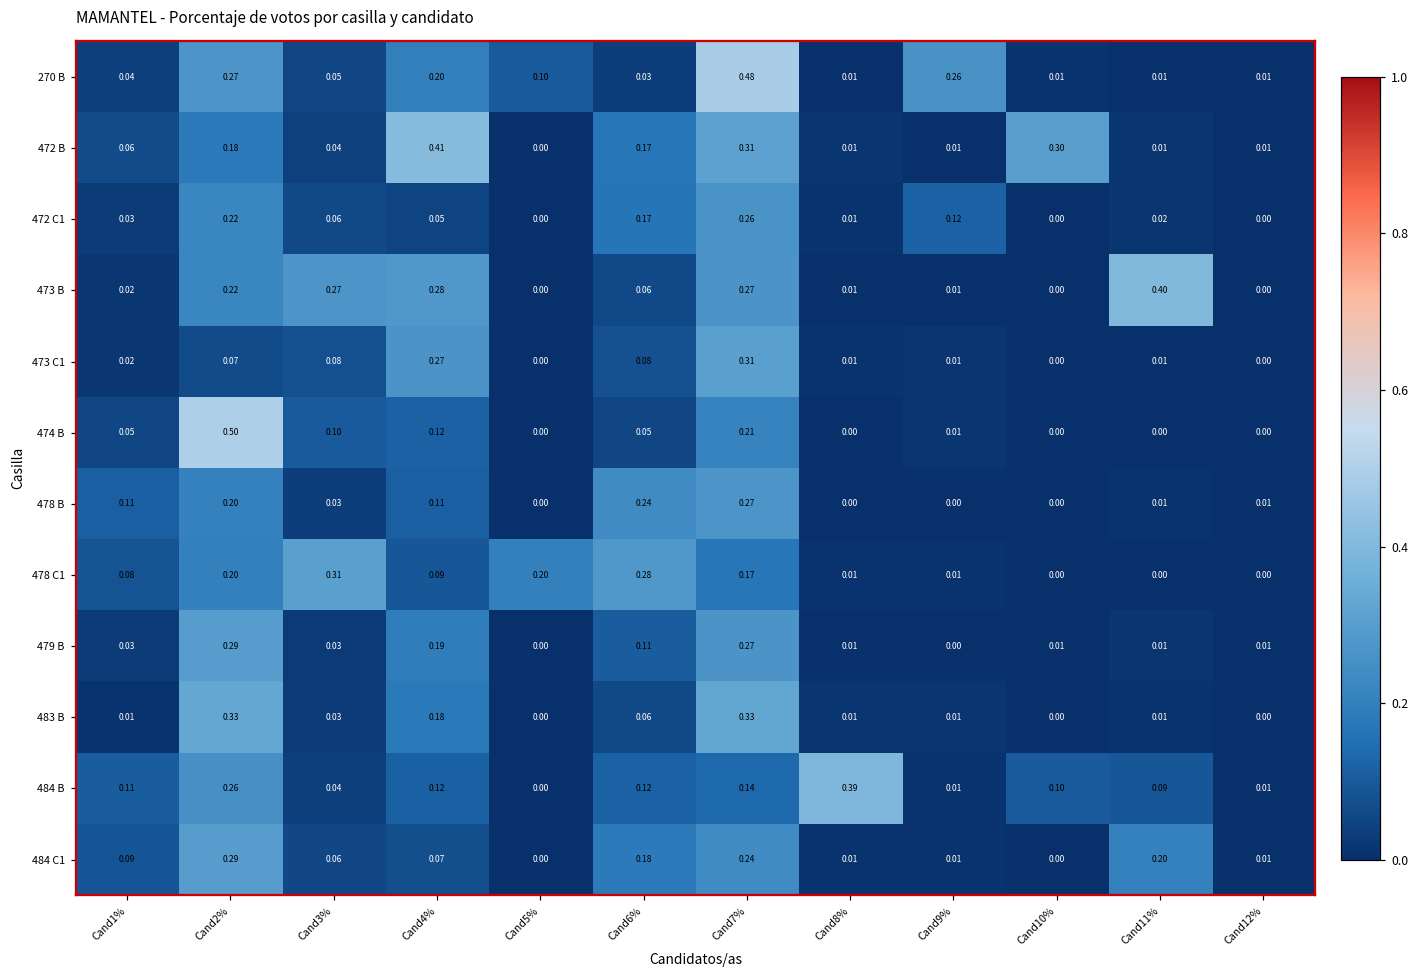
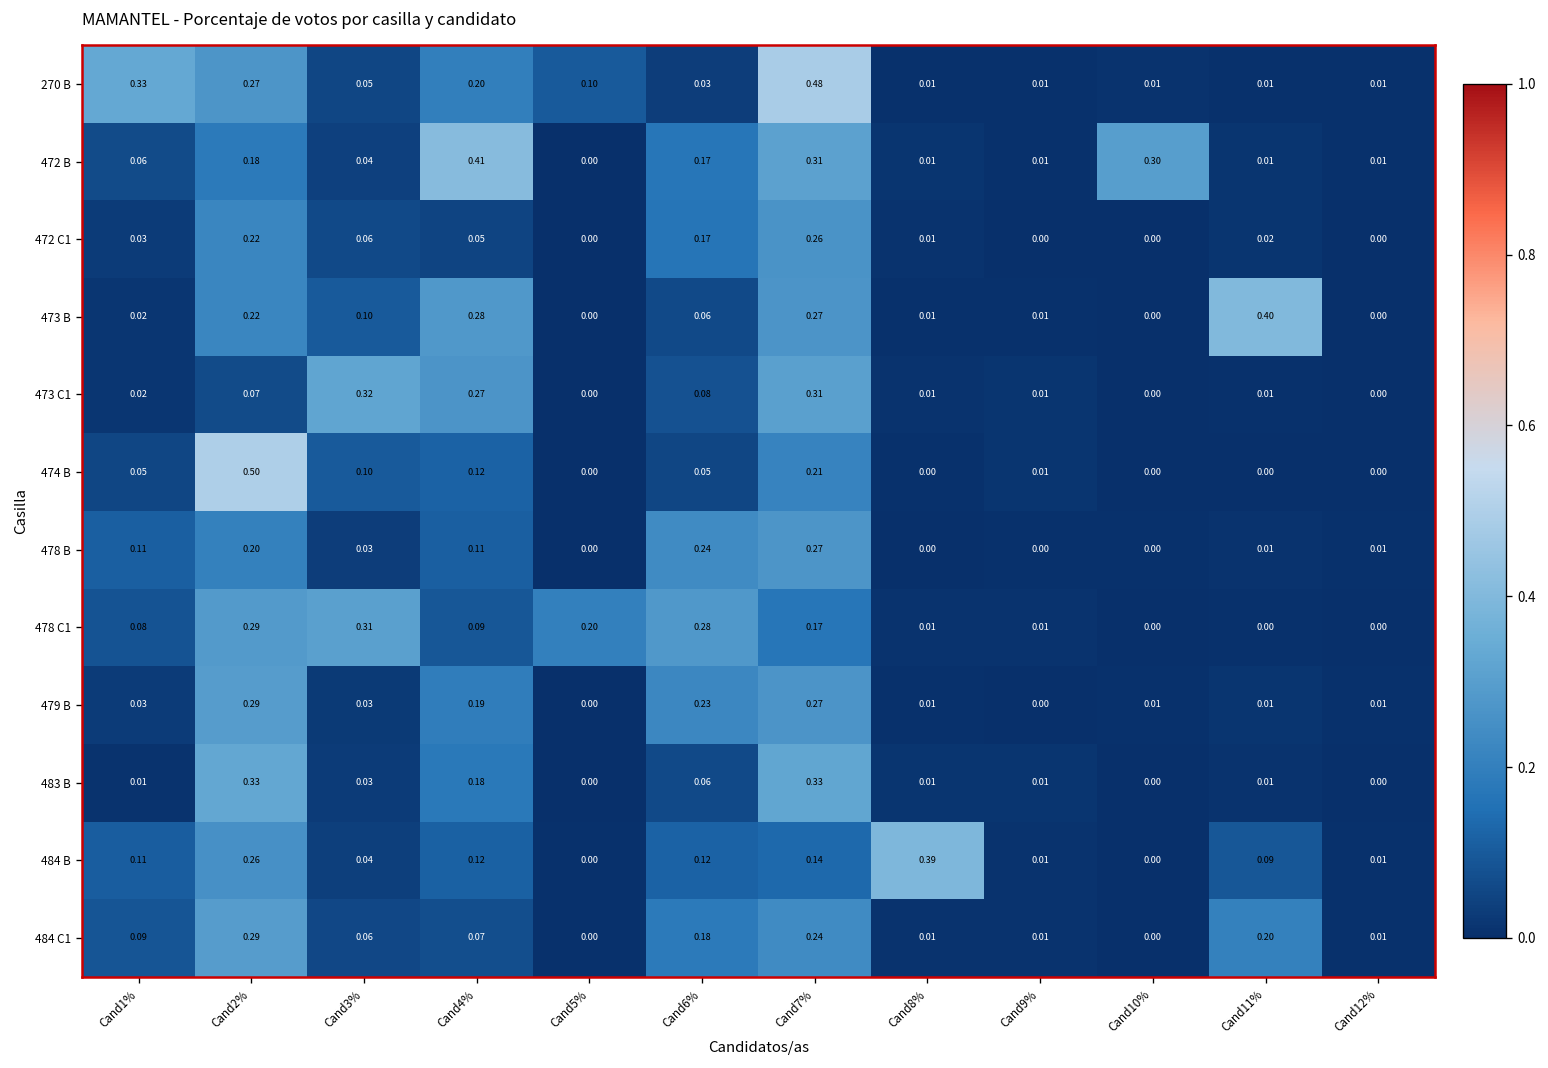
270 B, Cand1%: 0.04 -> 0.33
270 B, Cand9%: 0.26 -> 0.01
472 C1, Cand9%: 0.12 -> 0.00
473 B, Cand3%: 0.27 -> 0.10
473 C1, Cand3%: 0.08 -> 0.32
478 C1, Cand2%: 0.20 -> 0.29
479 B, Cand6%: 0.11 -> 0.23
484 B, Cand10%: 0.10 -> 0.00
